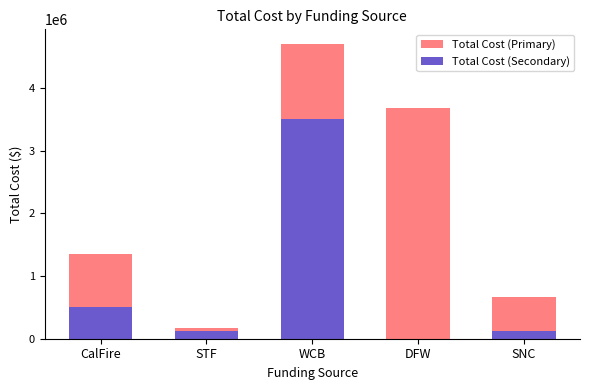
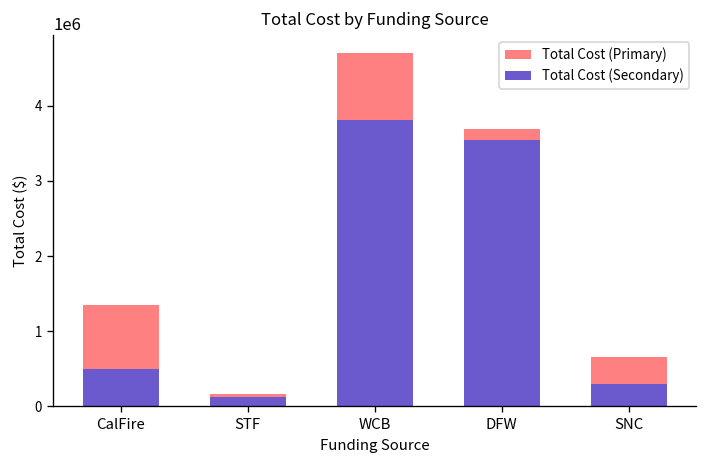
Total Cost (Secondary), WCB: 3500000 -> 3800000
Total Cost (Secondary), DFW: 0 -> 3500000
Total Cost (Secondary), SNC: 100000 -> 300000
